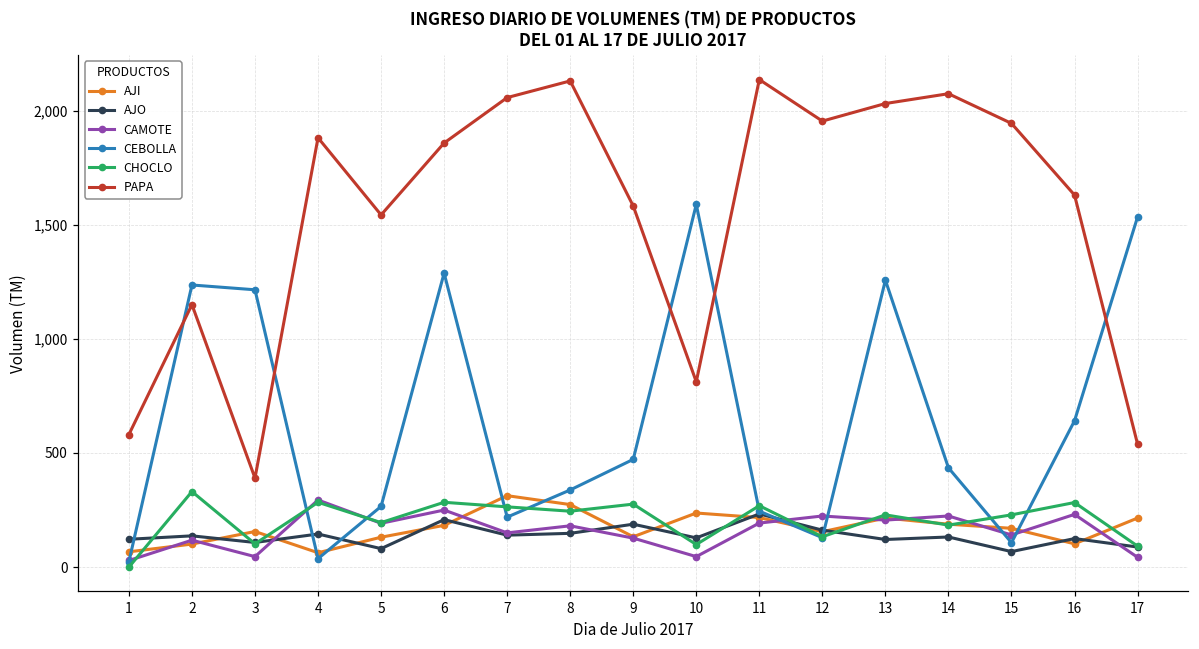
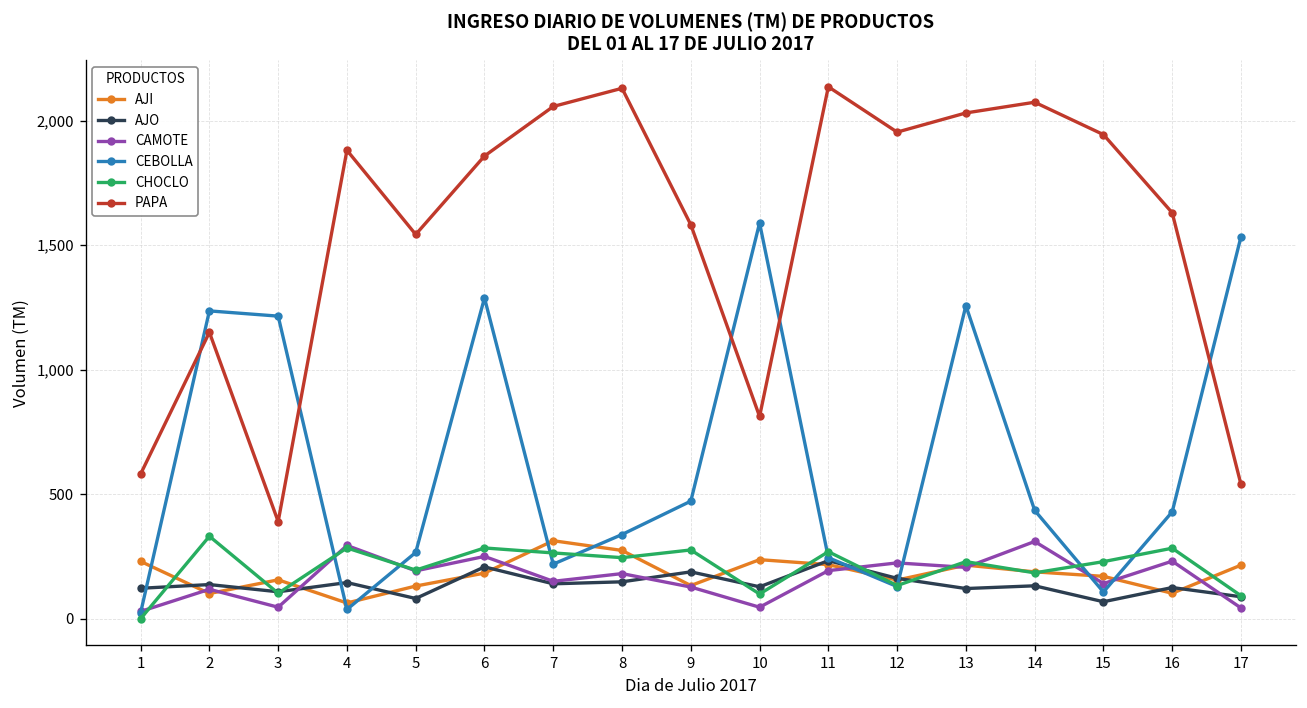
AJI, 1: 70 -> 230
CAMOTE, 14: 220 -> 310
CEBOLLA, 16: 640 -> 430
